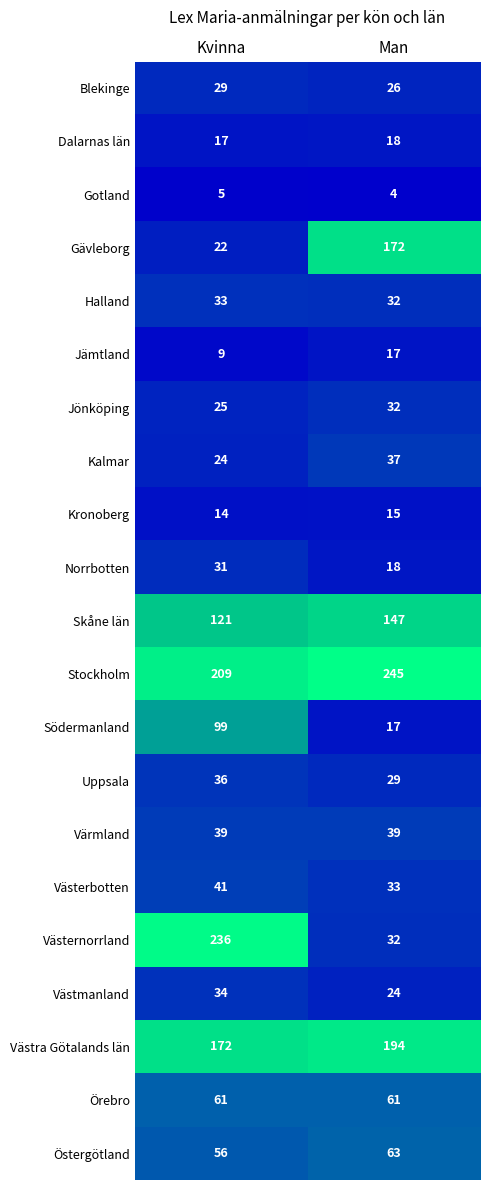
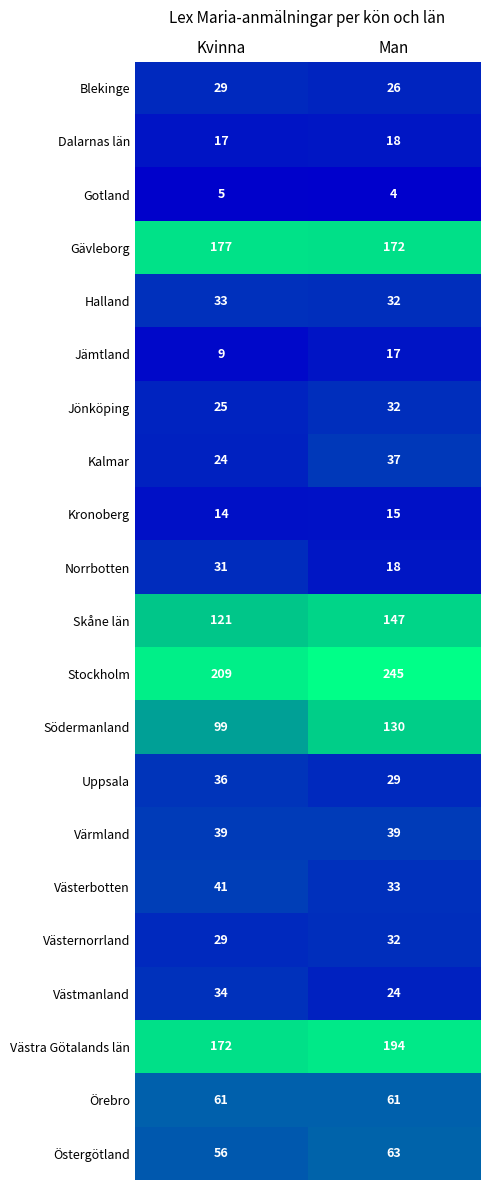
Gävleborg, Kvinna: 22 -> 177
Södermanland, Man: 17 -> 130
Västernorrland, Kvinna: 236 -> 29
